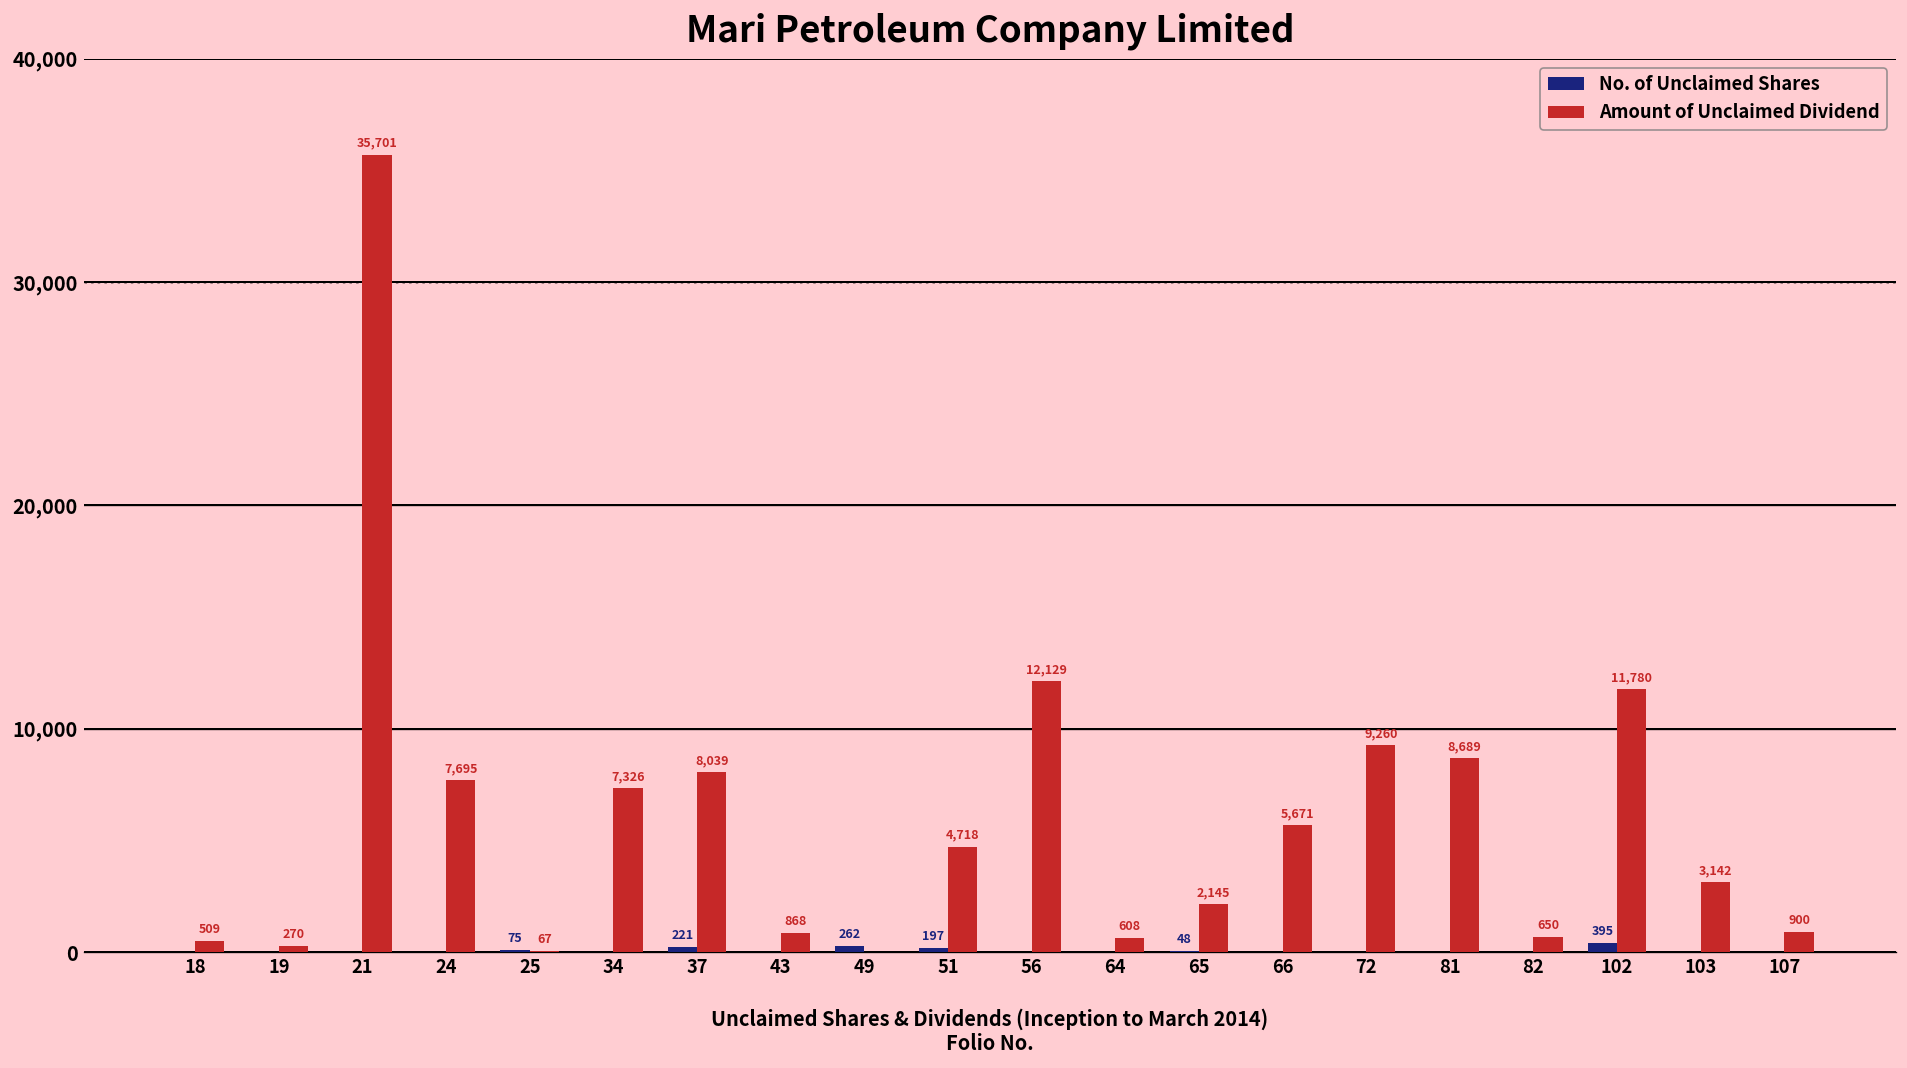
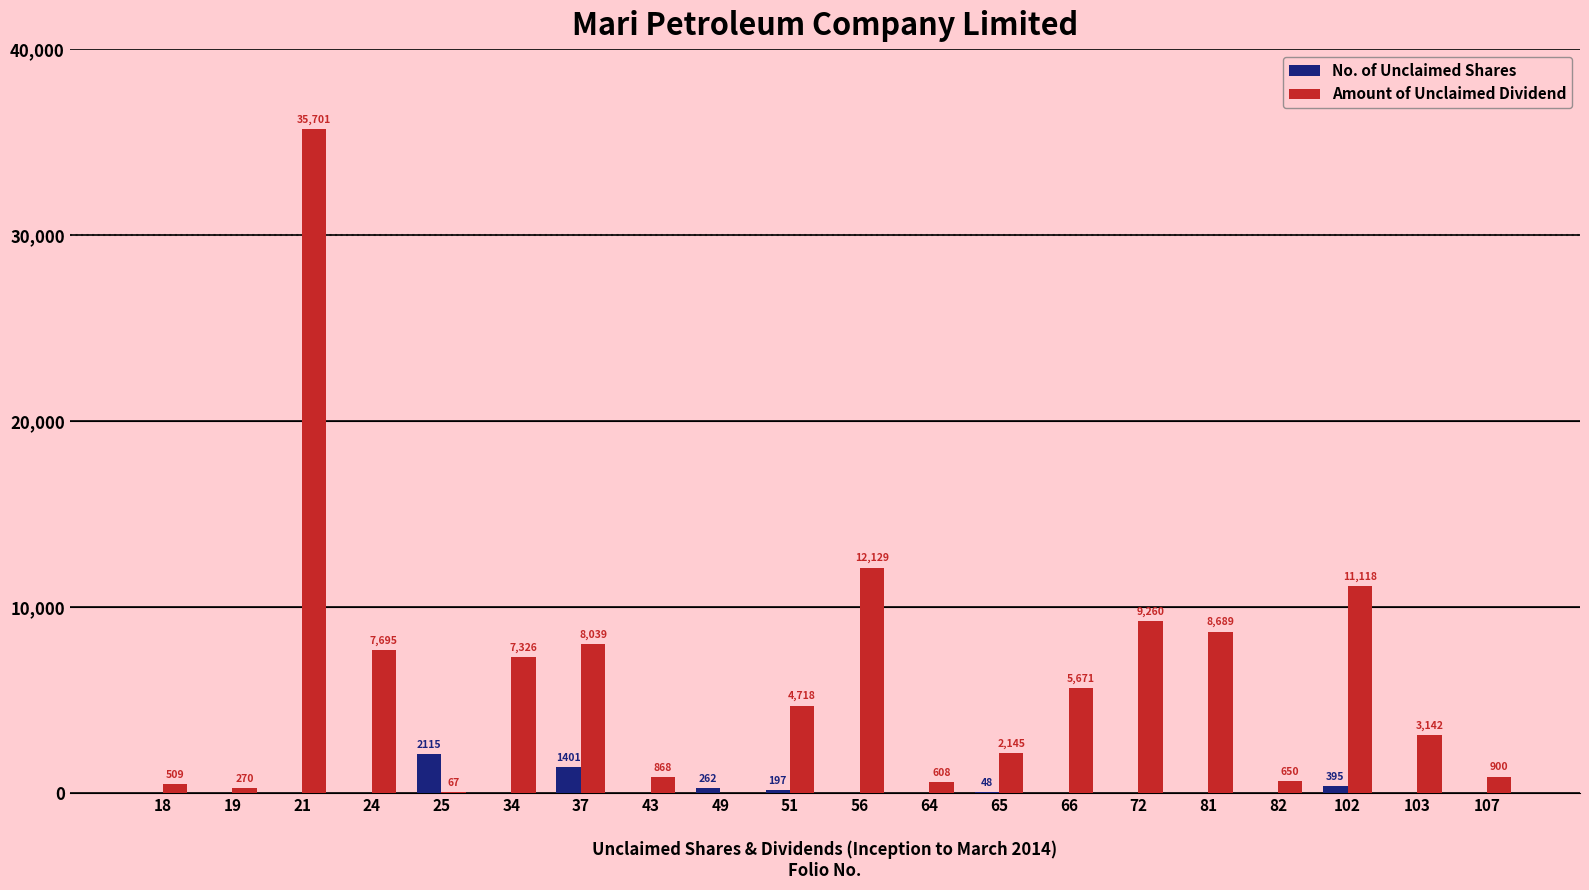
No. of Unclaimed Shares, 25: 75 -> 2115
No. of Unclaimed Shares, 37: 221 -> 1401
Amount of Unclaimed Dividend, 102: 11,780 -> 11,118
